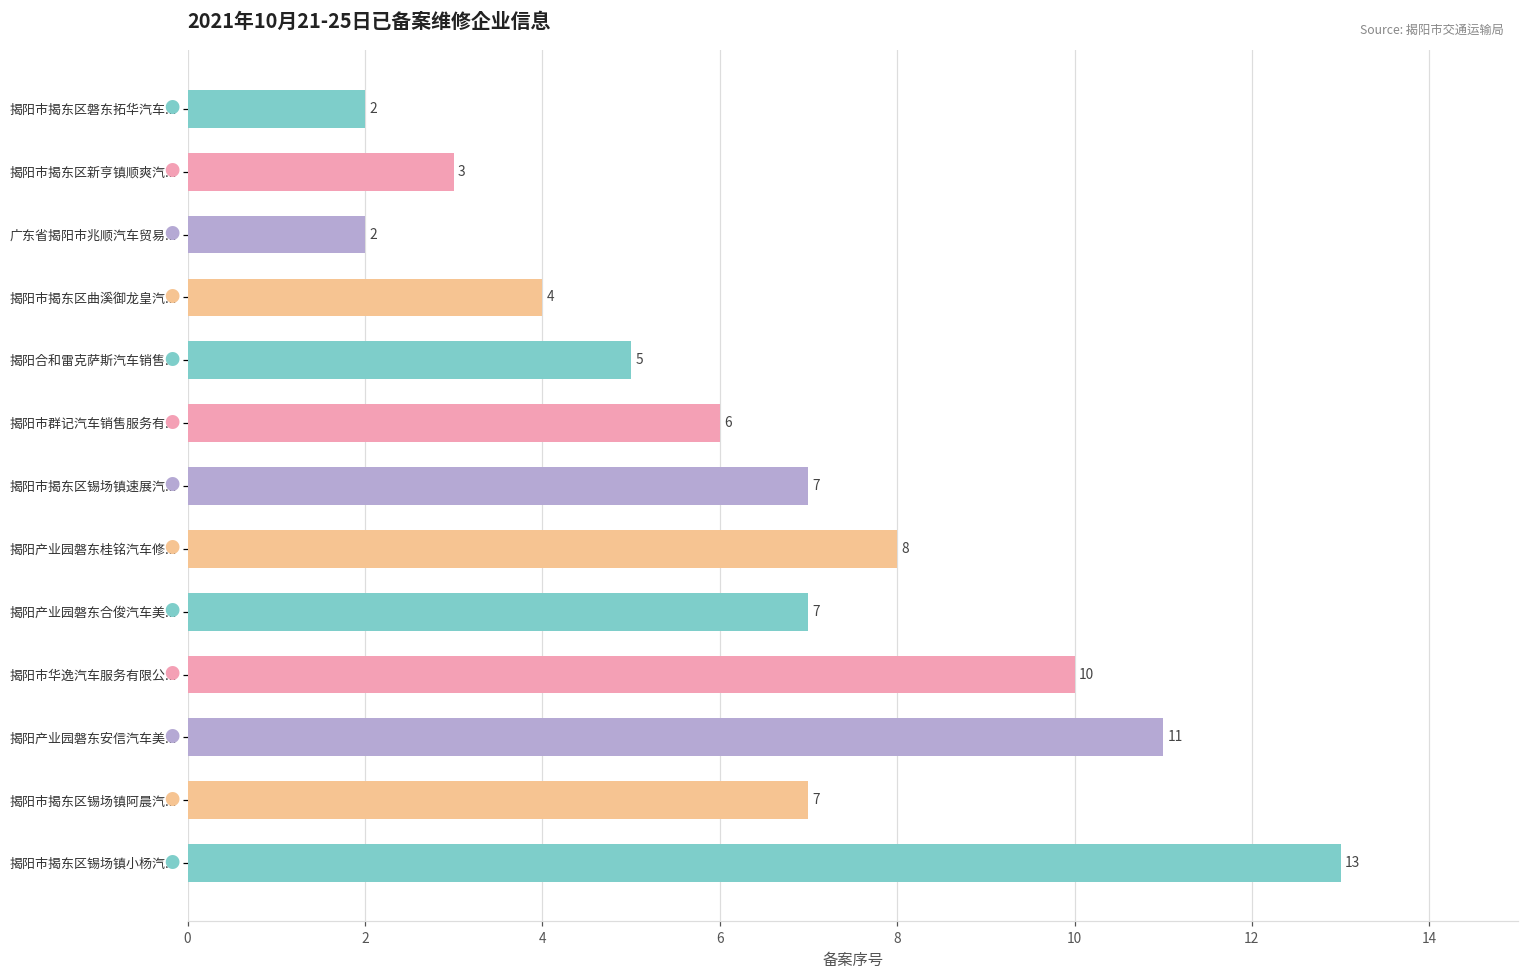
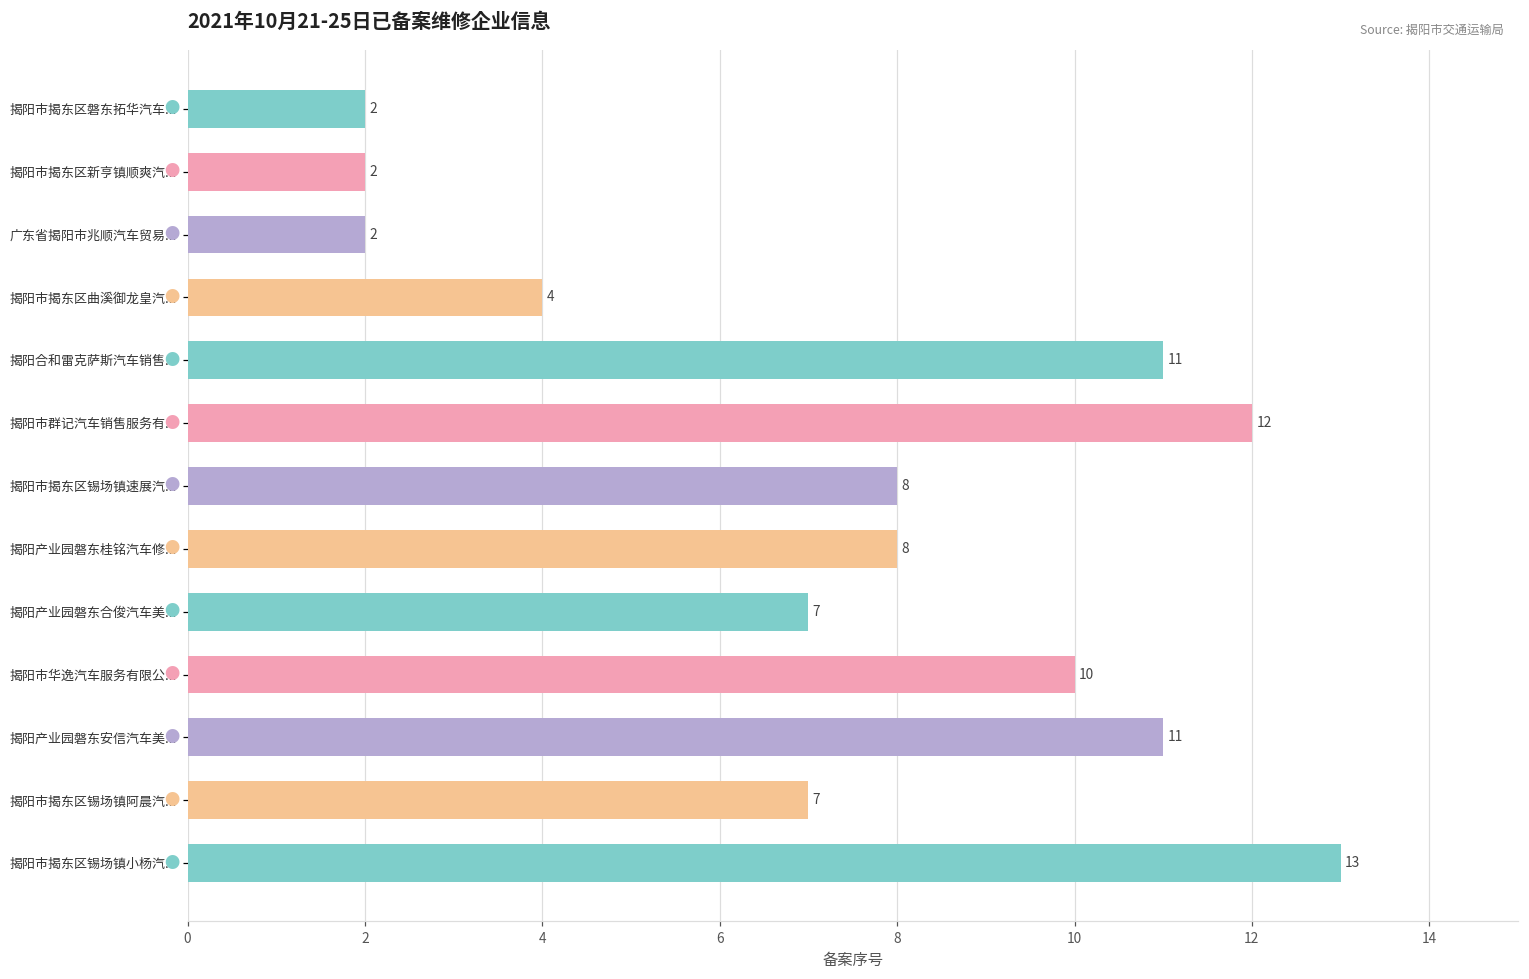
揭阳市揭东区新亨镇顺爽汽...: 3 -> 2
揭阳合和雷克萨斯汽车销售...: 5 -> 11
揭阳市群记汽车销售服务有...: 6 -> 12
揭阳市揭东区锡场镇速展汽...: 7 -> 8
